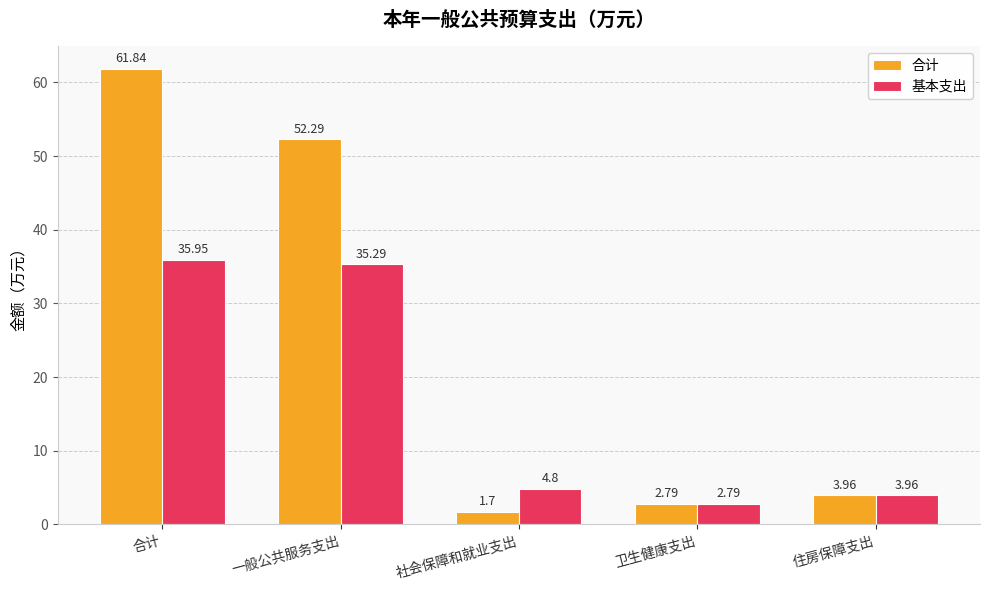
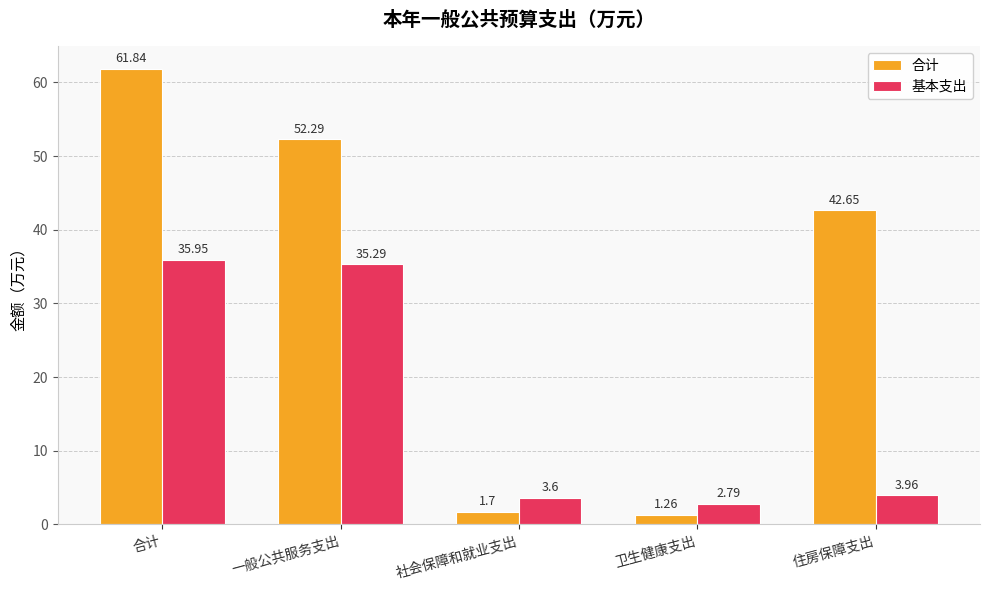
基本支出, 社会保障和就业支出: 4.8 -> 3.6
合计, 卫生健康支出: 2.79 -> 1.26
合计, 住房保障支出: 3.96 -> 42.65
